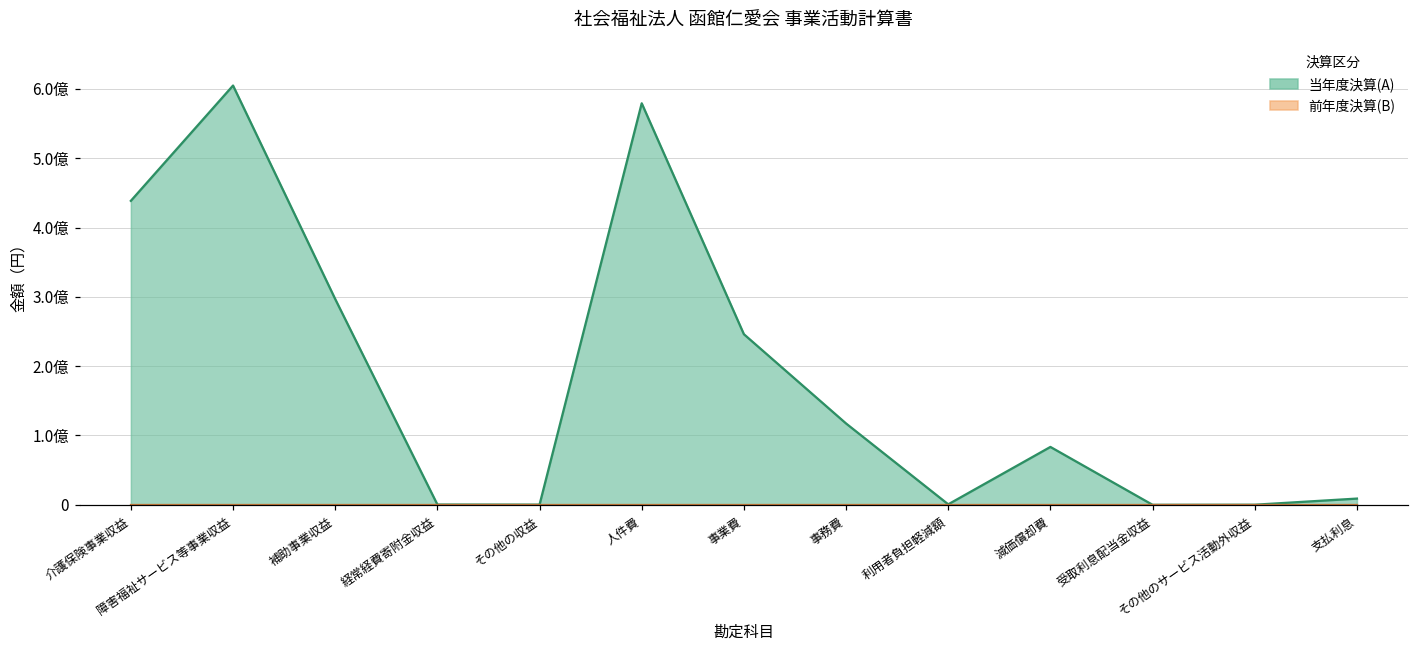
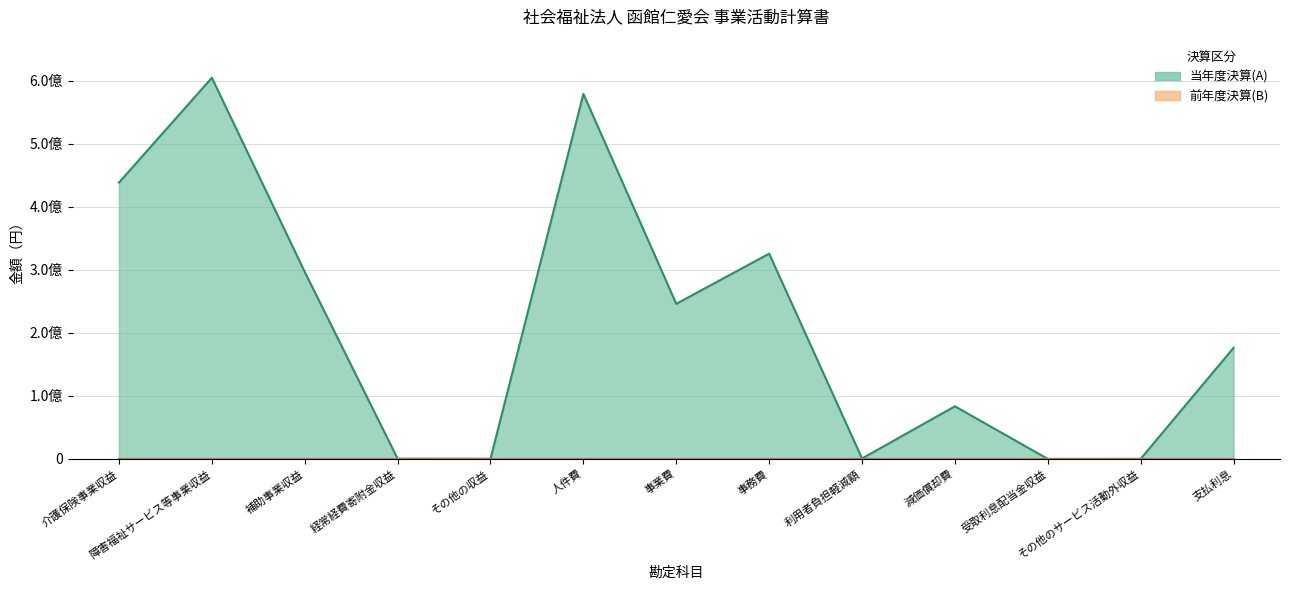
当年度決算(A), 事務費: 1.2億 -> 3.3億
当年度決算(A), 支払利息: 0.1億 -> 1.8億
